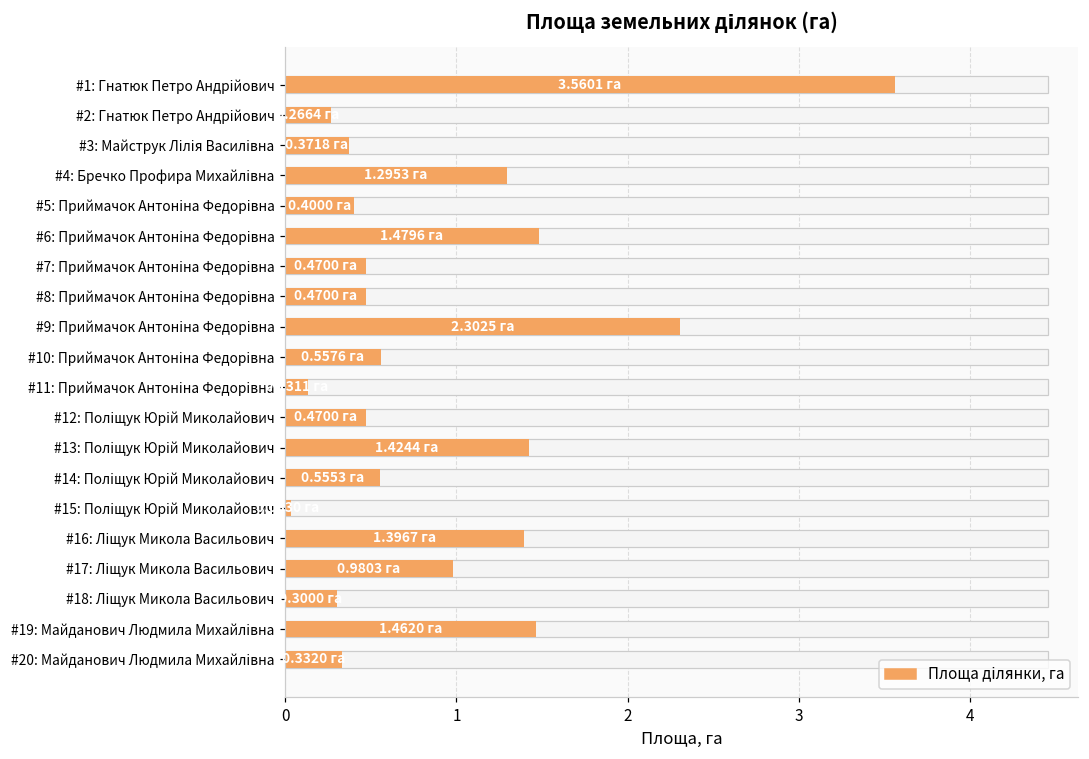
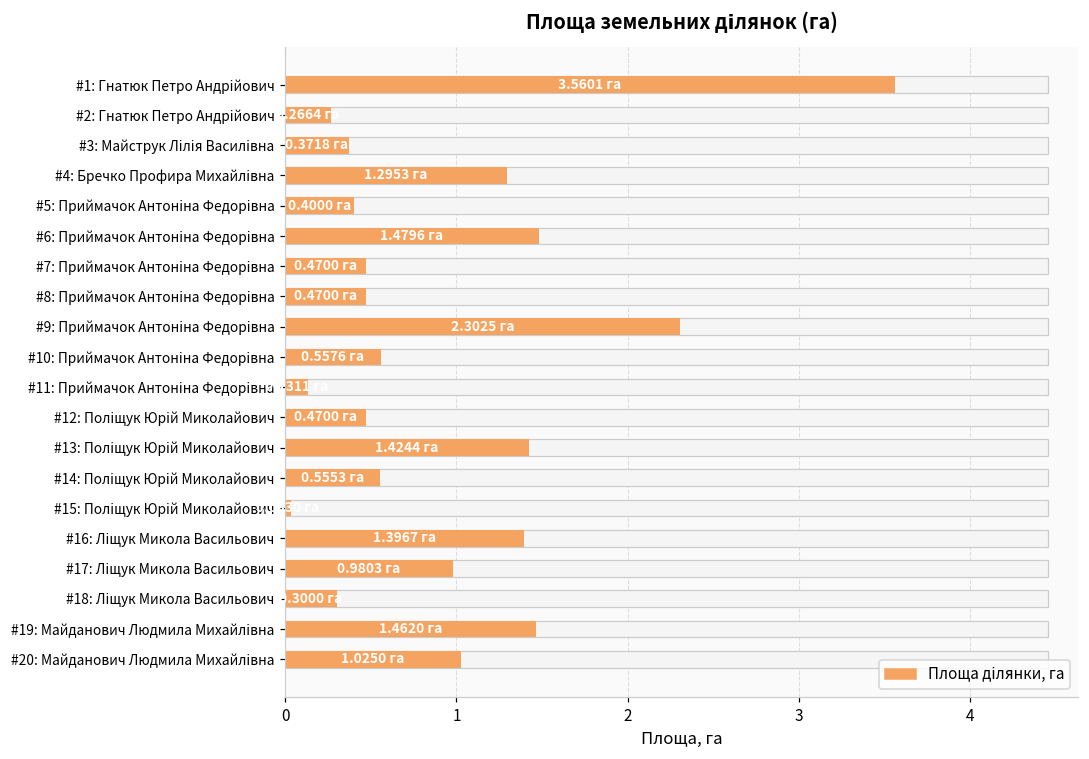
Площа ділянки, га, #20: Майданович Людмила Михайлівна: 0.3320 -> 1.0250
